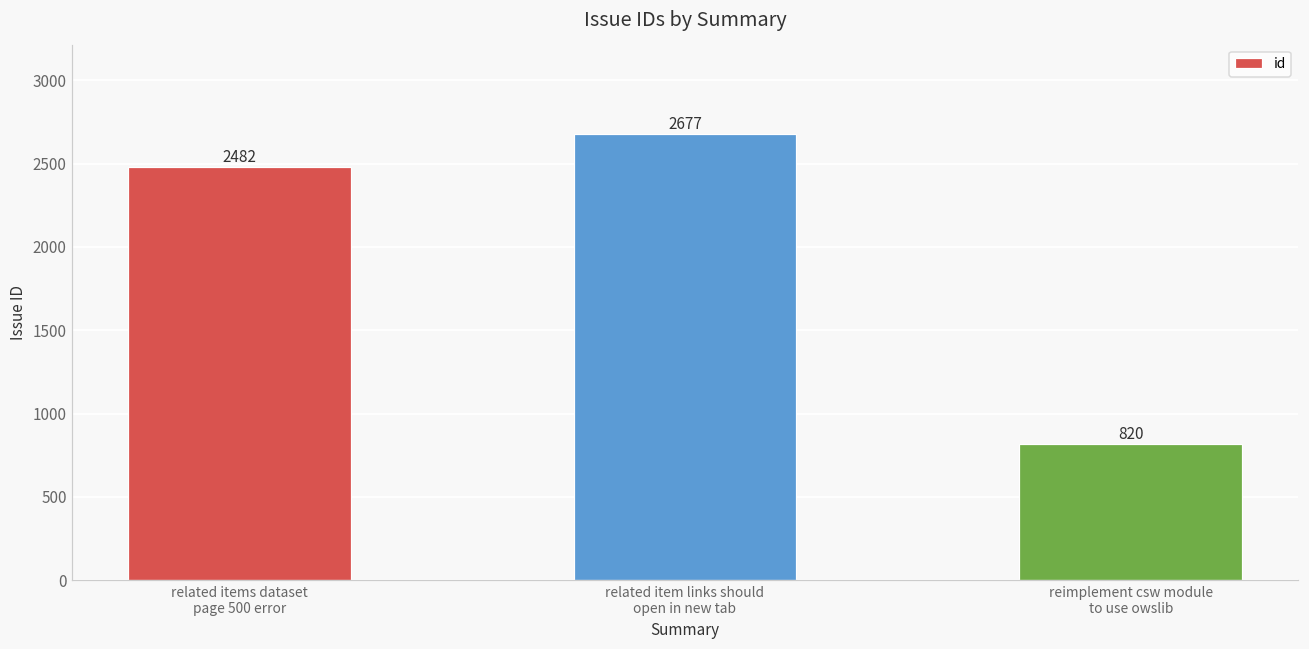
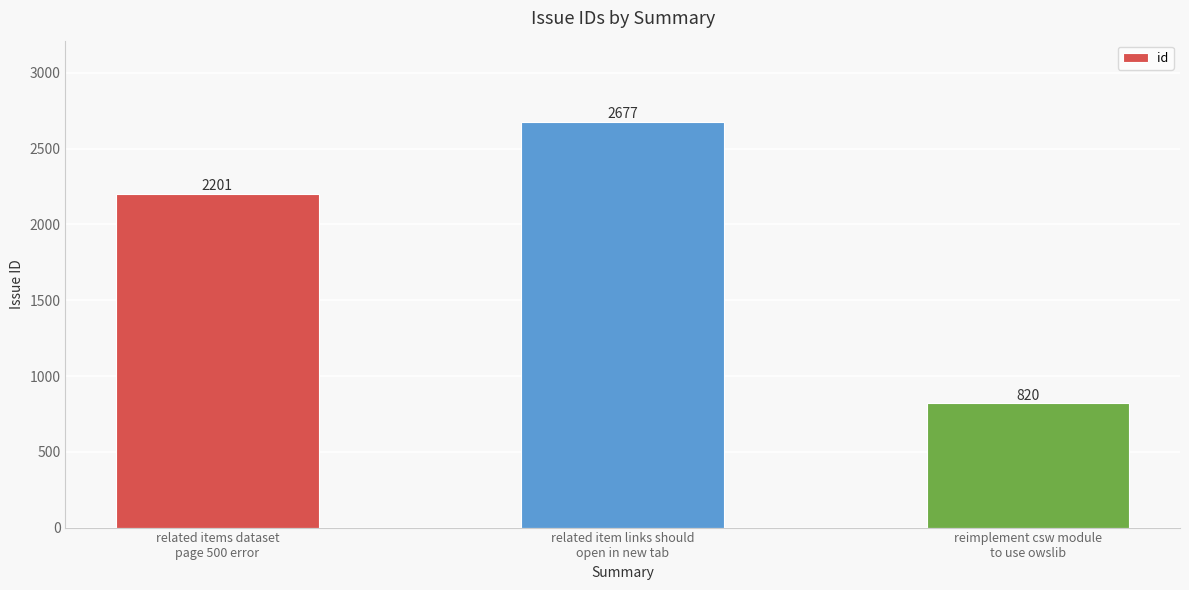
related items dataset page 500 error: 2482 -> 2201
